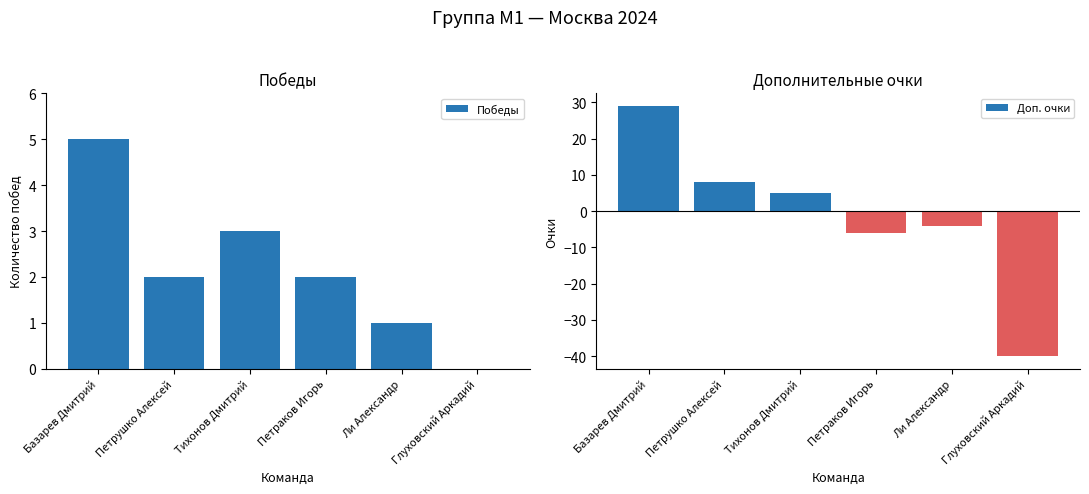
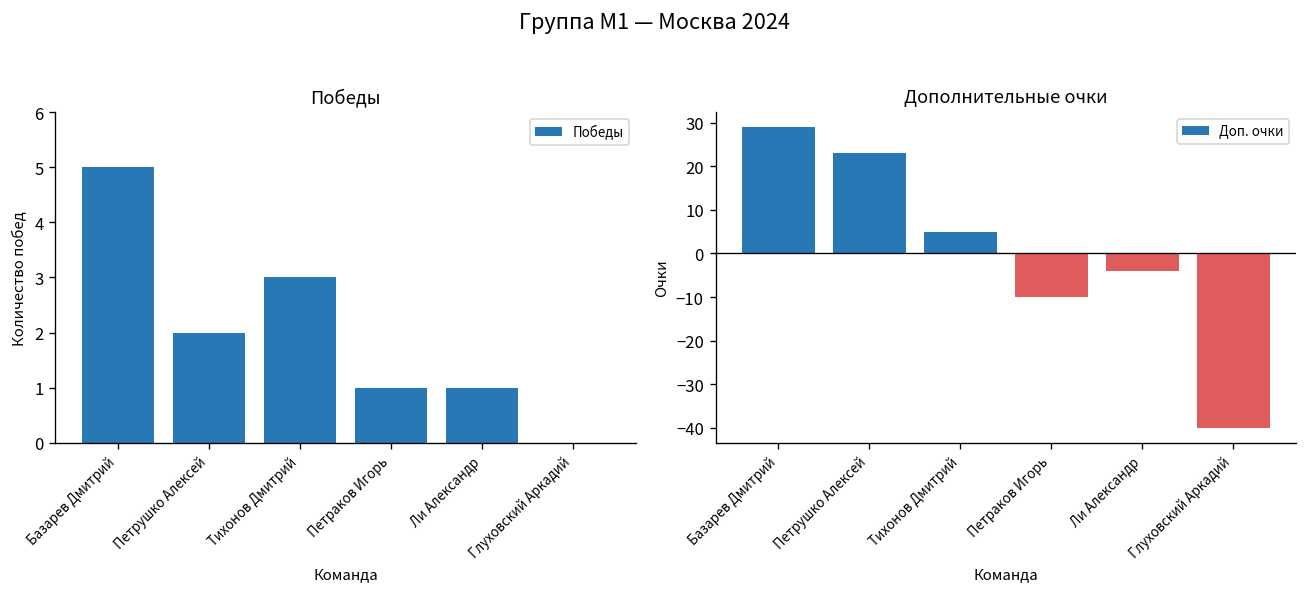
Победы, Петраков Игорь: 2 -> 1
Дополнительные очки, Петрушко Алексей: 8 -> 23
Дополнительные очки, Петраков Игорь: -6 -> -10
